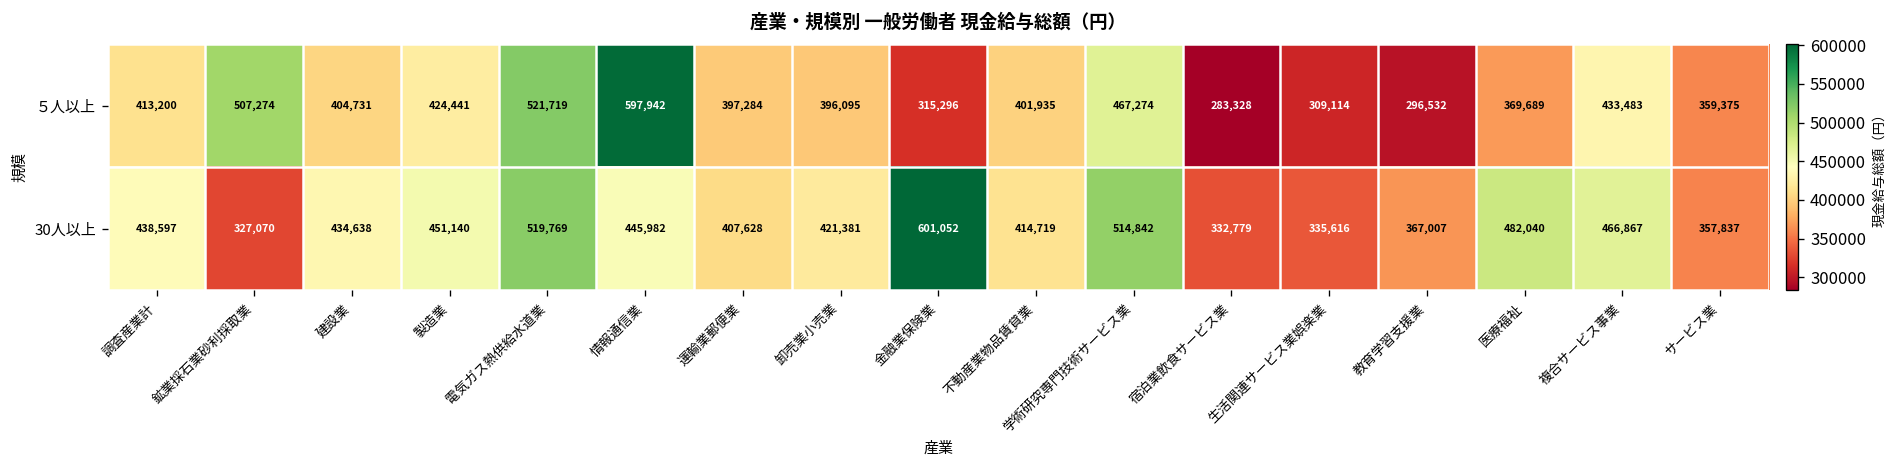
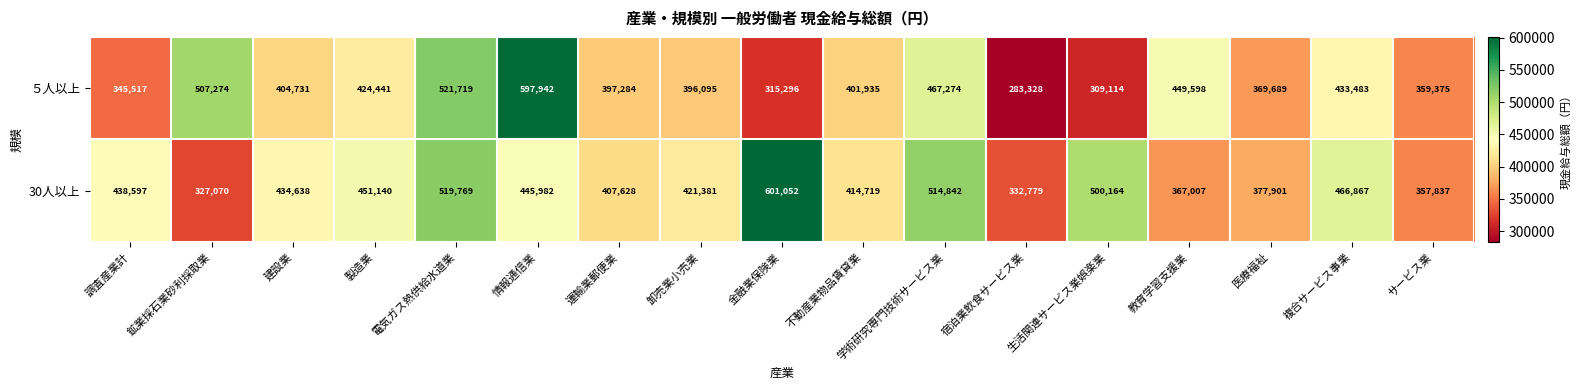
５人以上, 調査産業計: 413,200 -> 345,517
５人以上, 教育学習支援業: 296,532 -> 449,598
30人以上, 生活関連サービス業娯楽業: 335,616 -> 500,164
30人以上, 医療福祉: 482,040 -> 377,901
